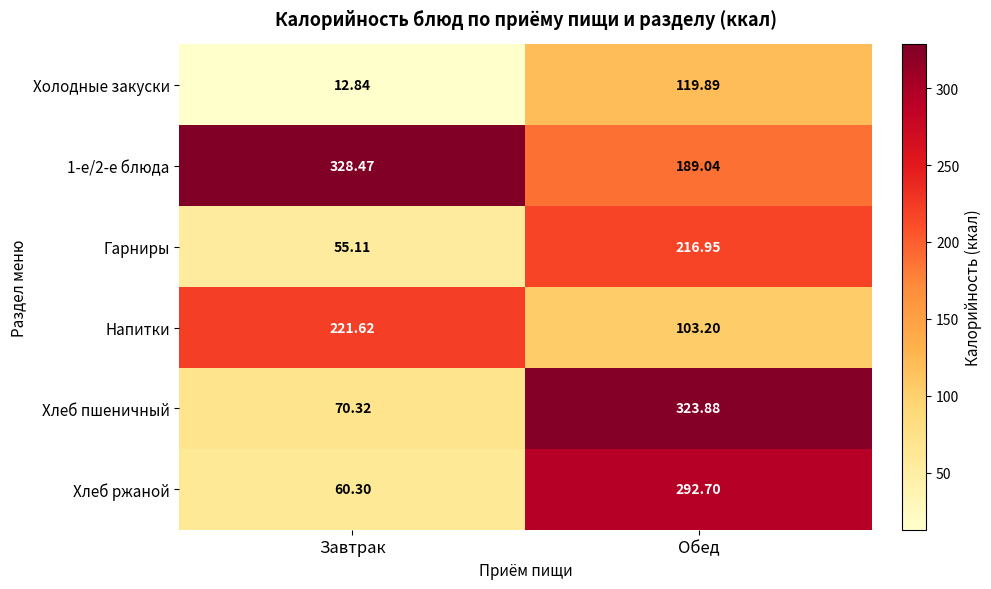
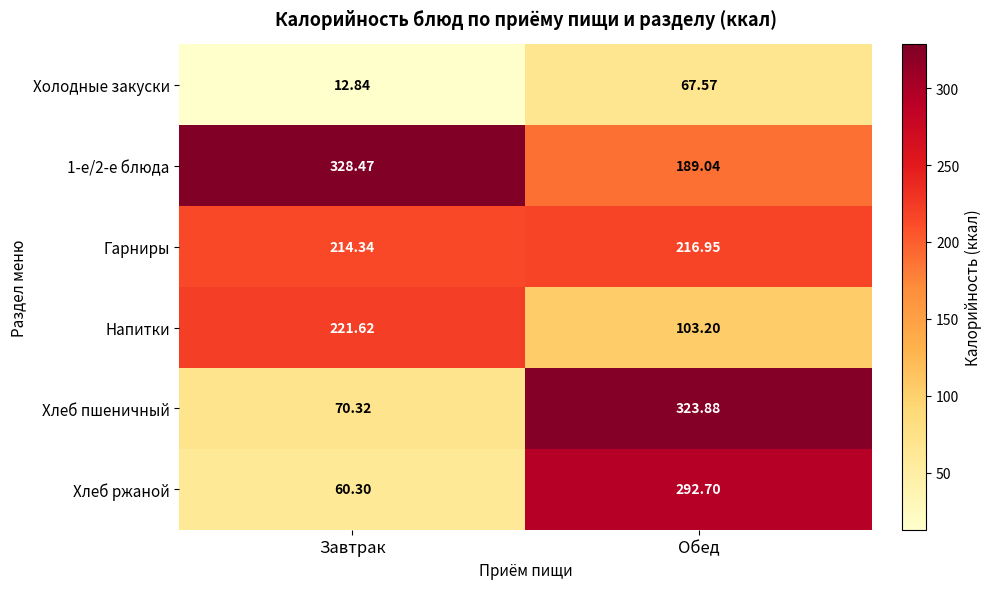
Холодные закуски, Обед: 119.89 -> 67.57
Гарниры, Завтрак: 55.11 -> 214.34
